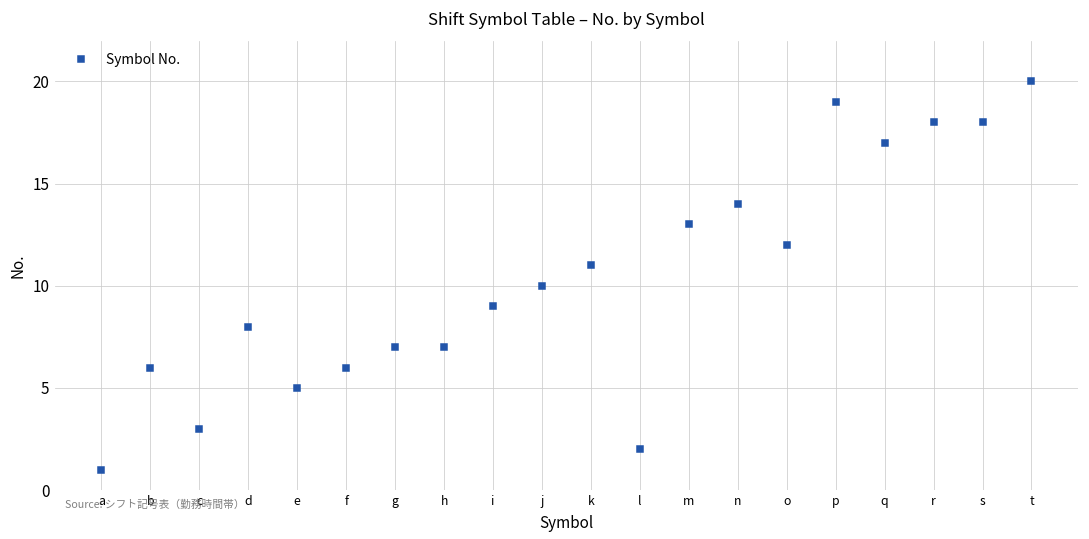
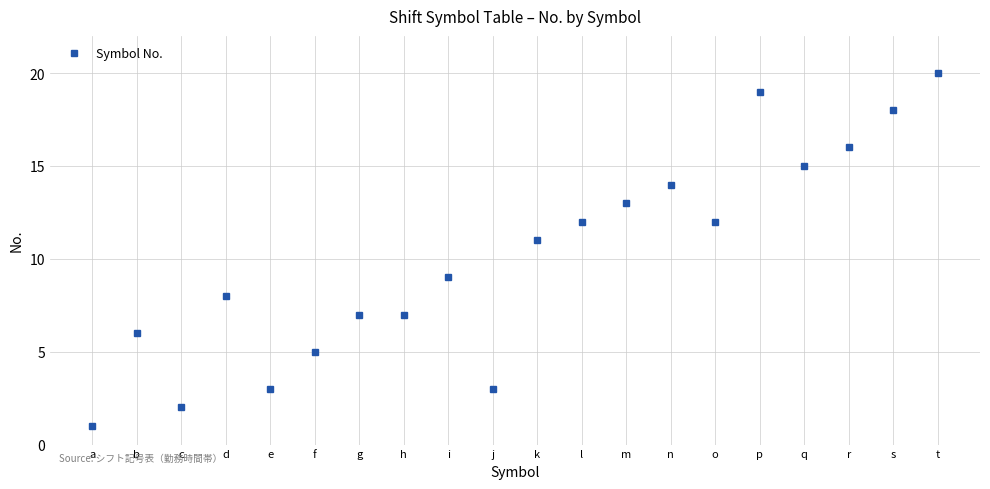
c: 3 -> 2
e: 5 -> 3
f: 6 -> 5
j: 10 -> 3
l: 2 -> 12
q: 17 -> 15
r: 18 -> 16
